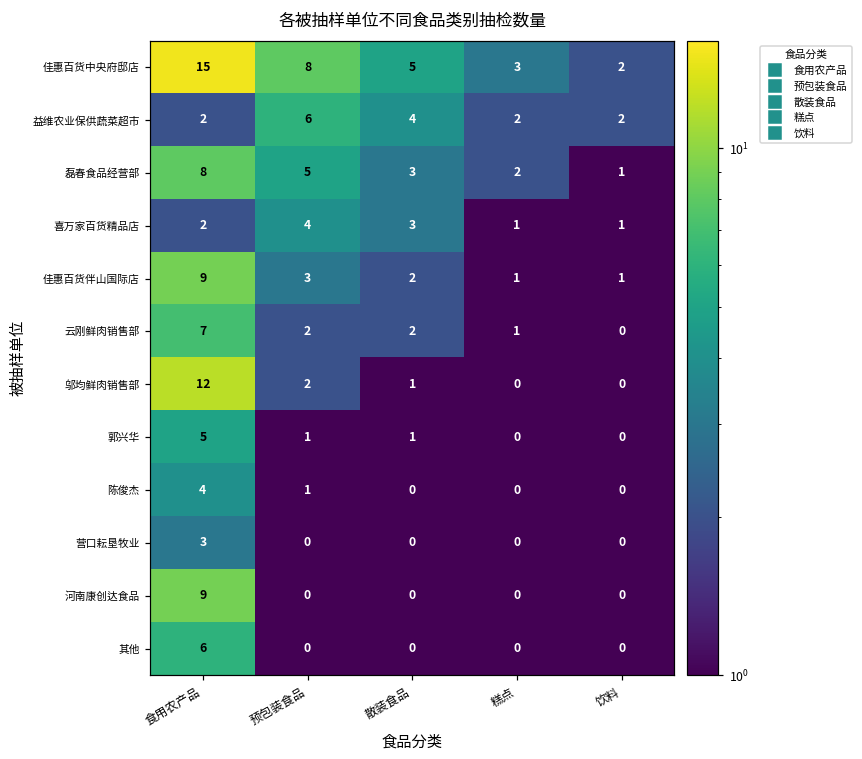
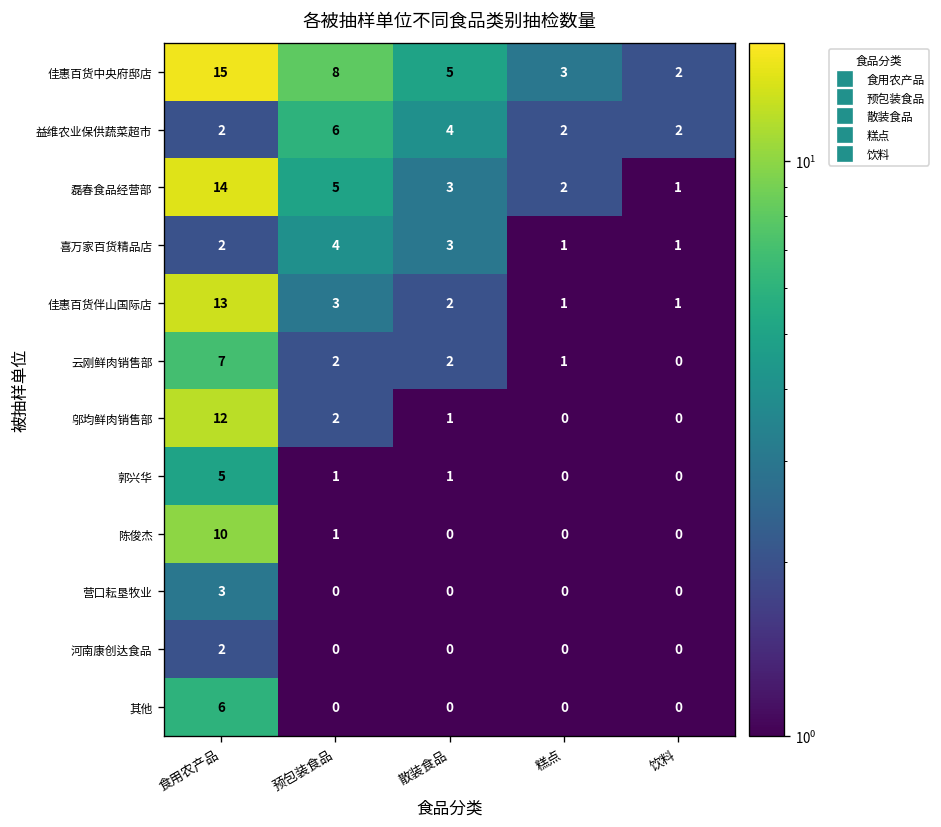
磊春食品经营部, 食用农产品: 8 -> 14
佳惠百货伴山国际店, 食用农产品: 9 -> 13
陈俊杰, 食用农产品: 4 -> 10
河南康创达食品, 食用农产品: 9 -> 2
